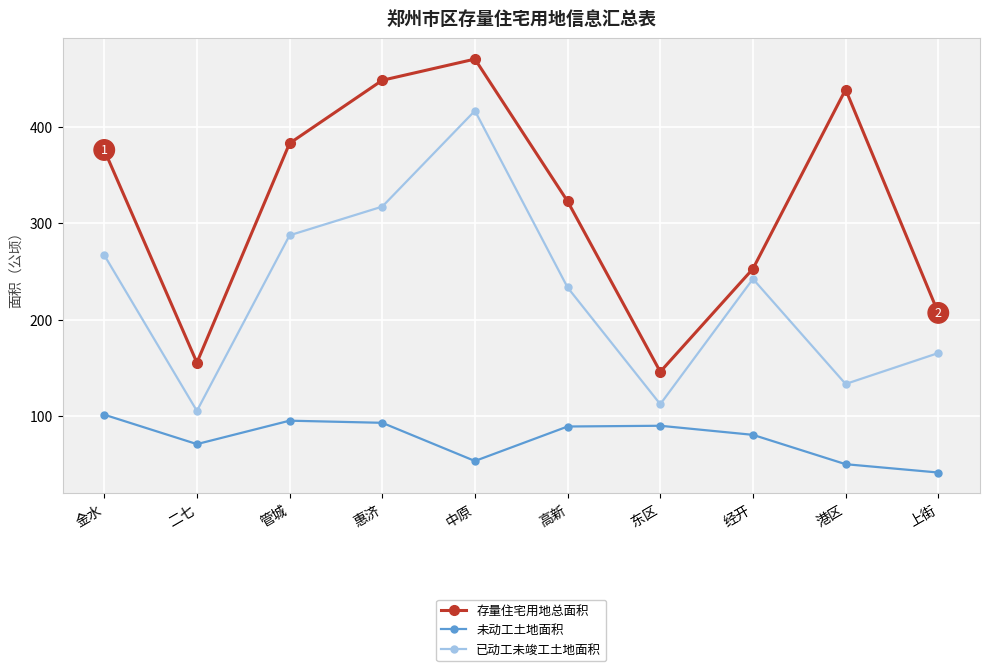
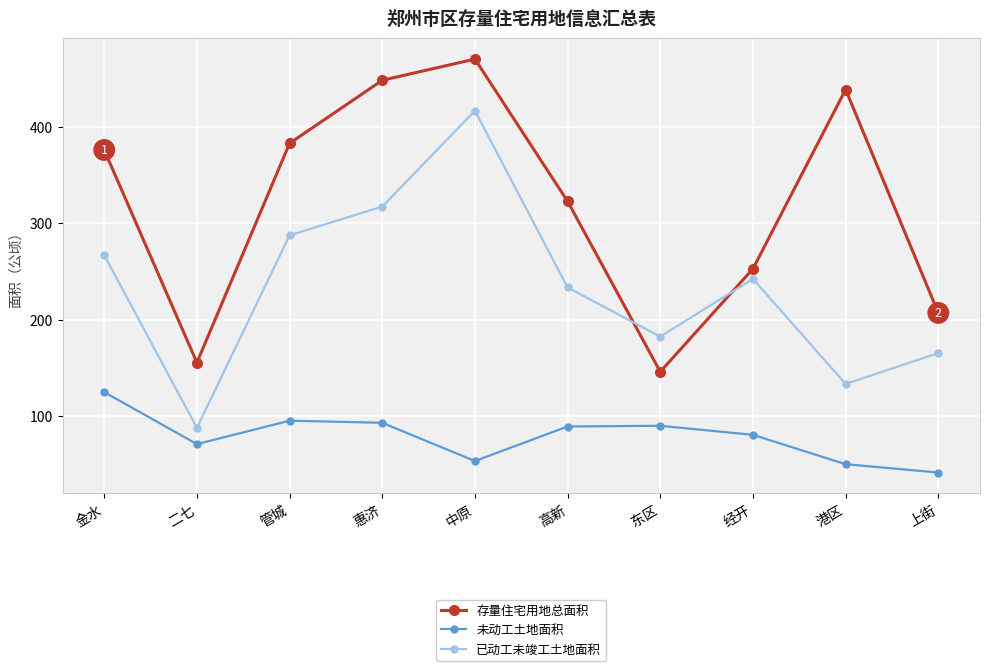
未动工土地面积, 金水: 100 -> 120
已动工未竣工土地面积, 二七: 110 -> 90
已动工未竣工土地面积, 东区: 110 -> 180
